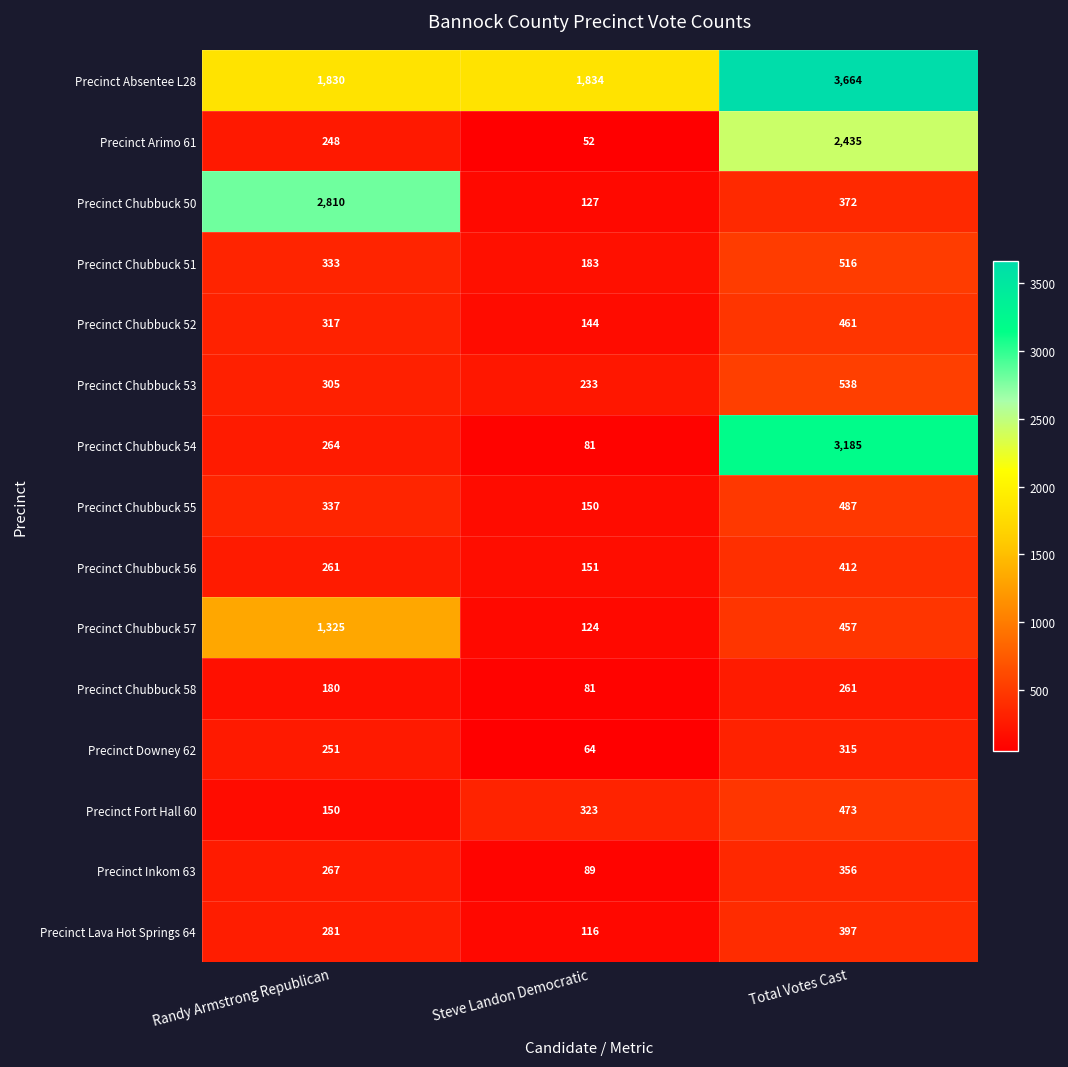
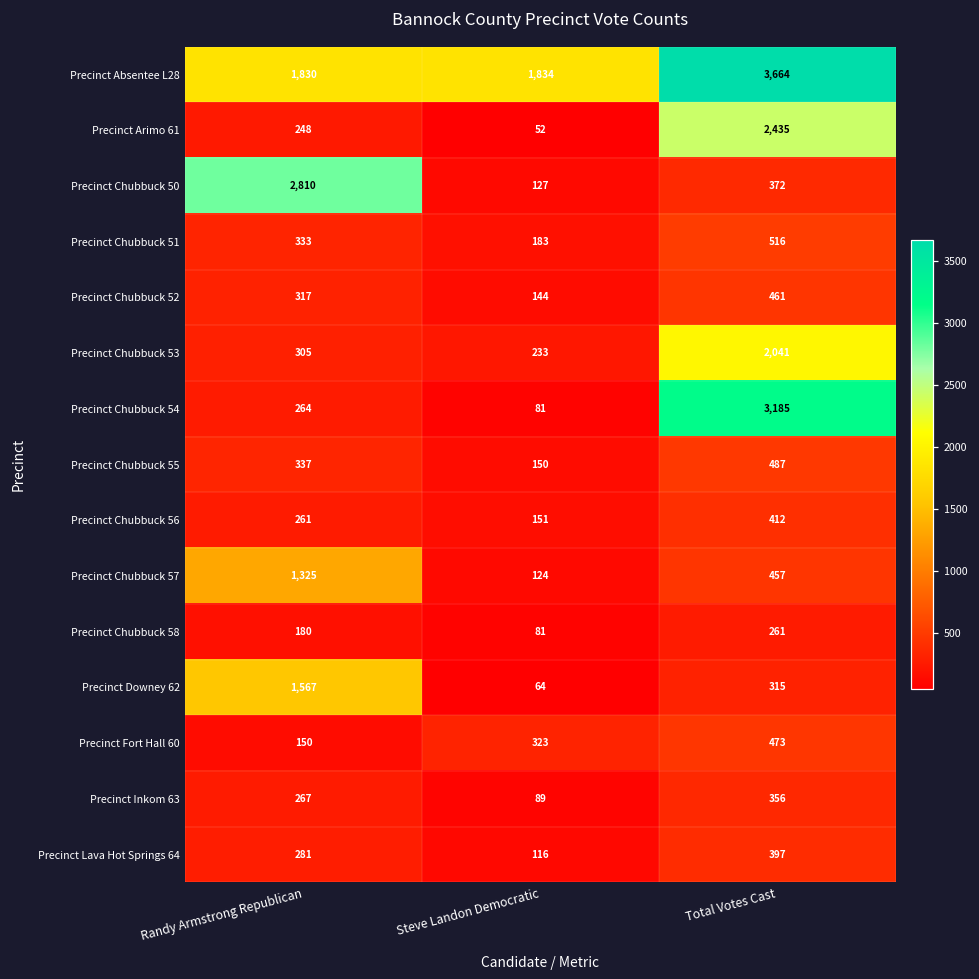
Precinct Chubbuck 53, Total Votes Cast: 538 -> 2,041
Precinct Downey 62, Randy Armstrong Republican: 251 -> 1,567
